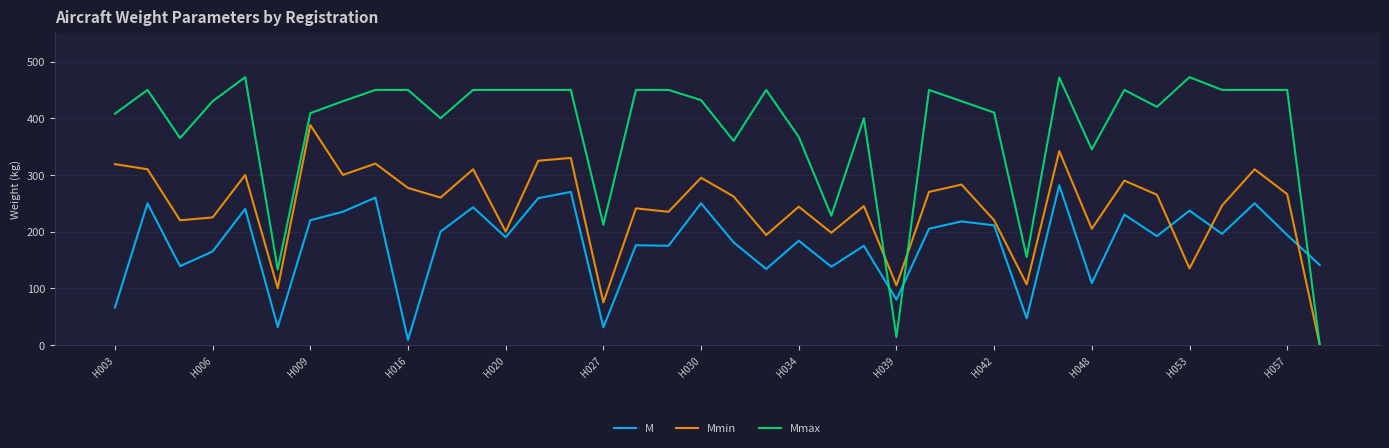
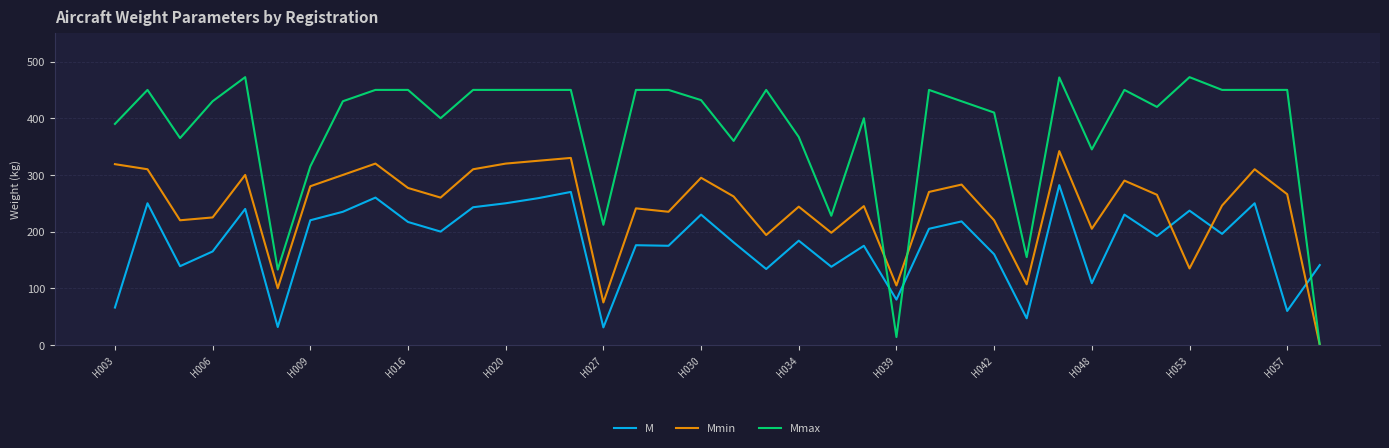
Mmax, H003: 410 -> 390
Mmin, H009: 390 -> 280
Mmax, H009: 410 -> 320
M, H016: 10 -> 220
M, H020: 190 -> 250
Mmin, H020: 200 -> 320
M, H030: 250 -> 230
M, H042: 210 -> 160
M, H057: 190 -> 60
